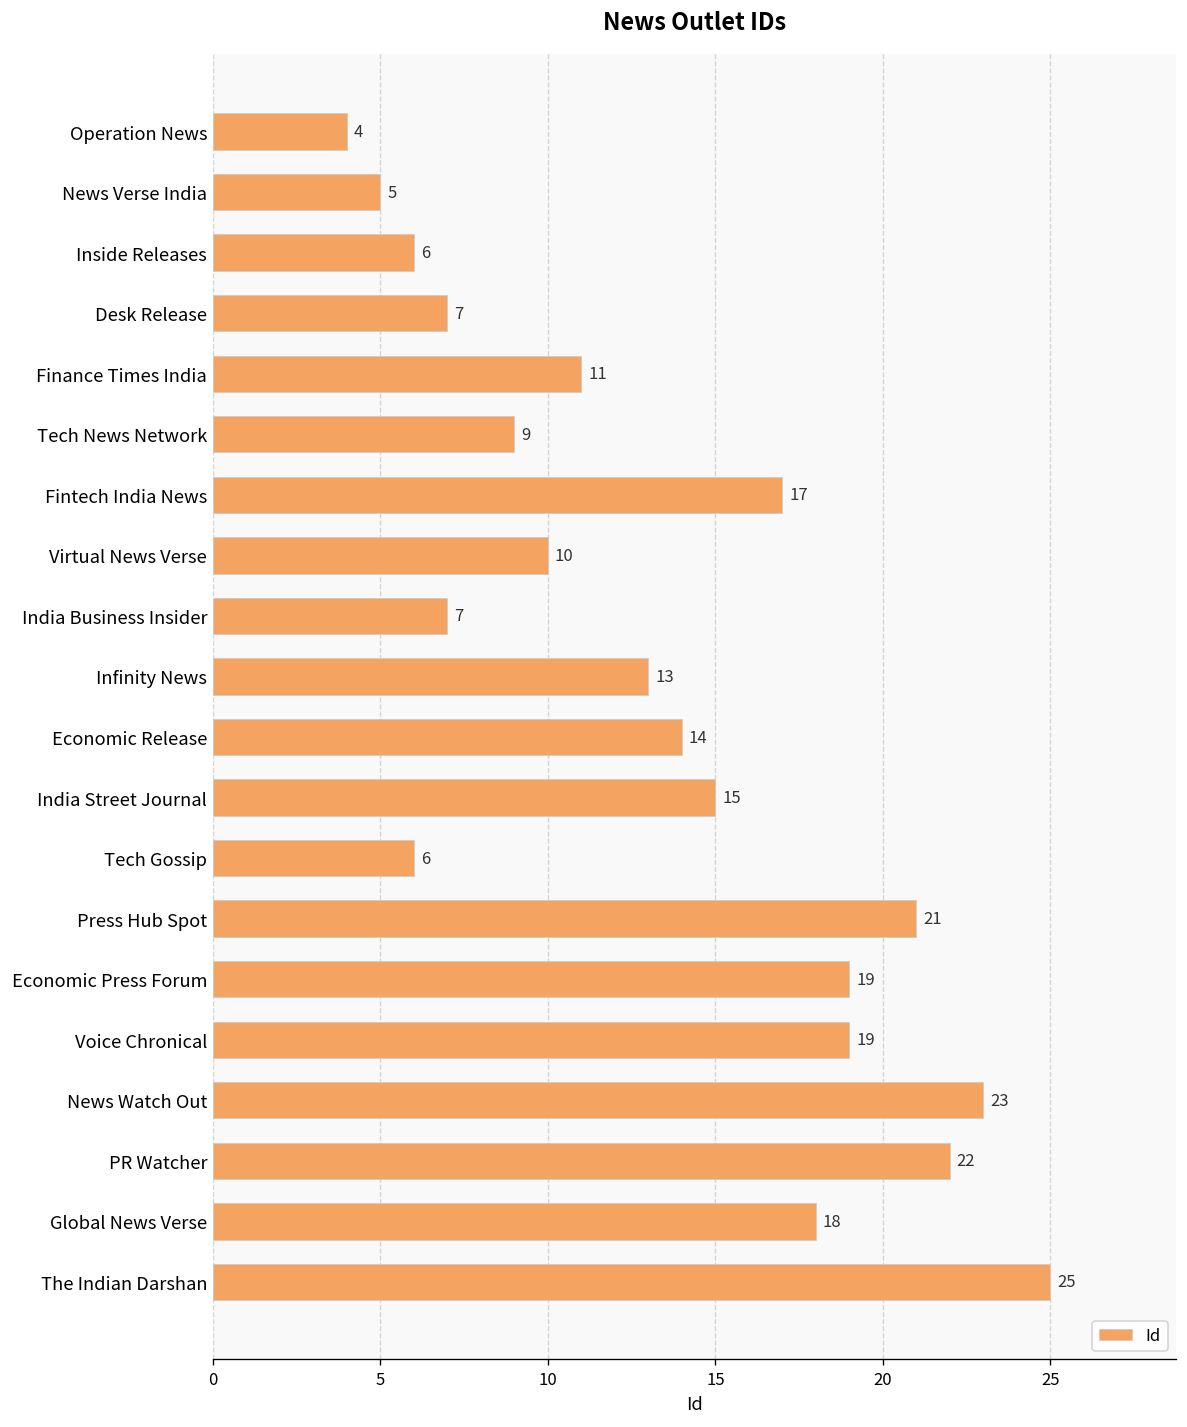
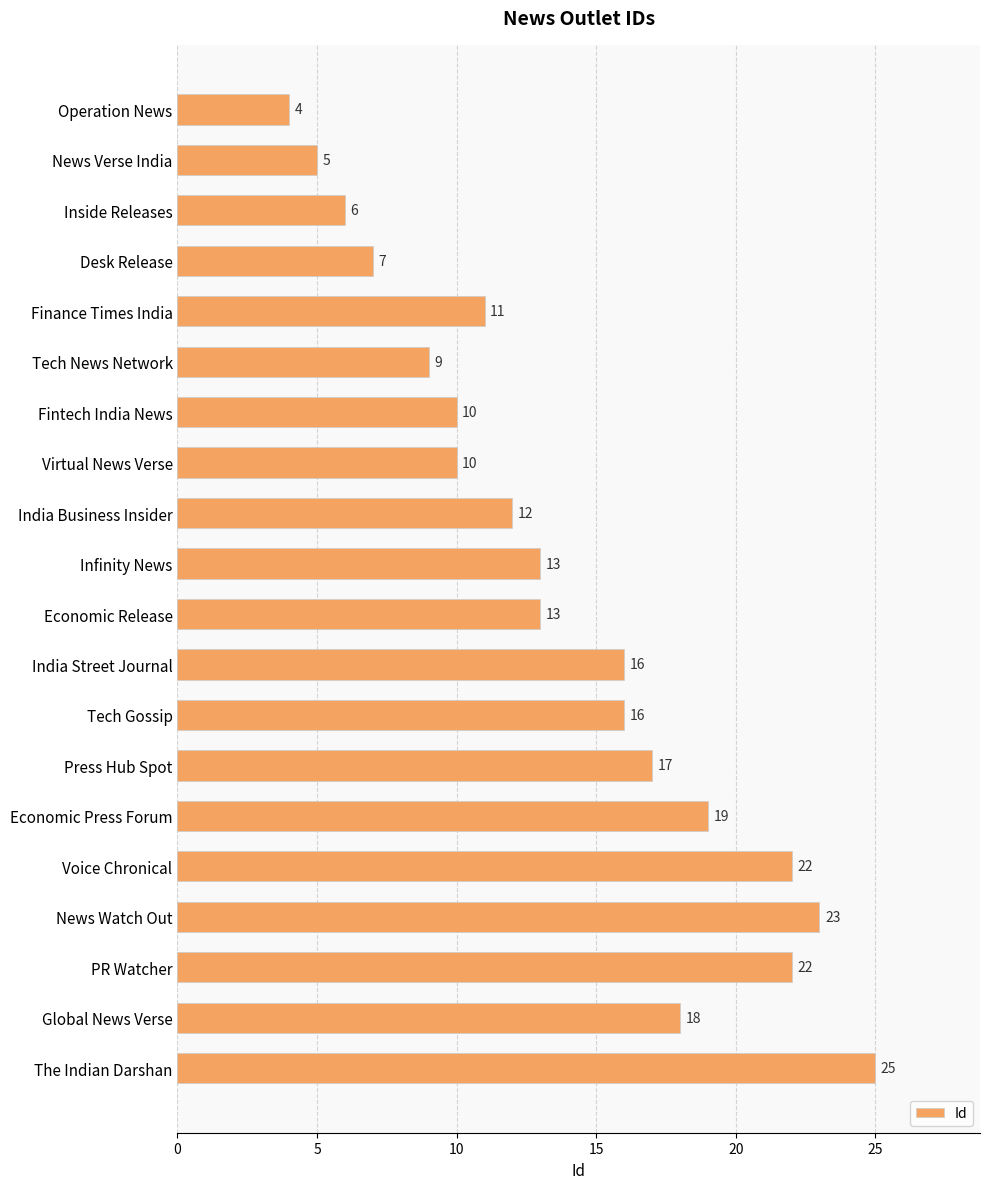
Fintech India News: 17 -> 10
India Business Insider: 7 -> 12
Economic Release: 14 -> 13
India Street Journal: 15 -> 16
Tech Gossip: 6 -> 16
Press Hub Spot: 21 -> 17
Voice Chronical: 19 -> 22
